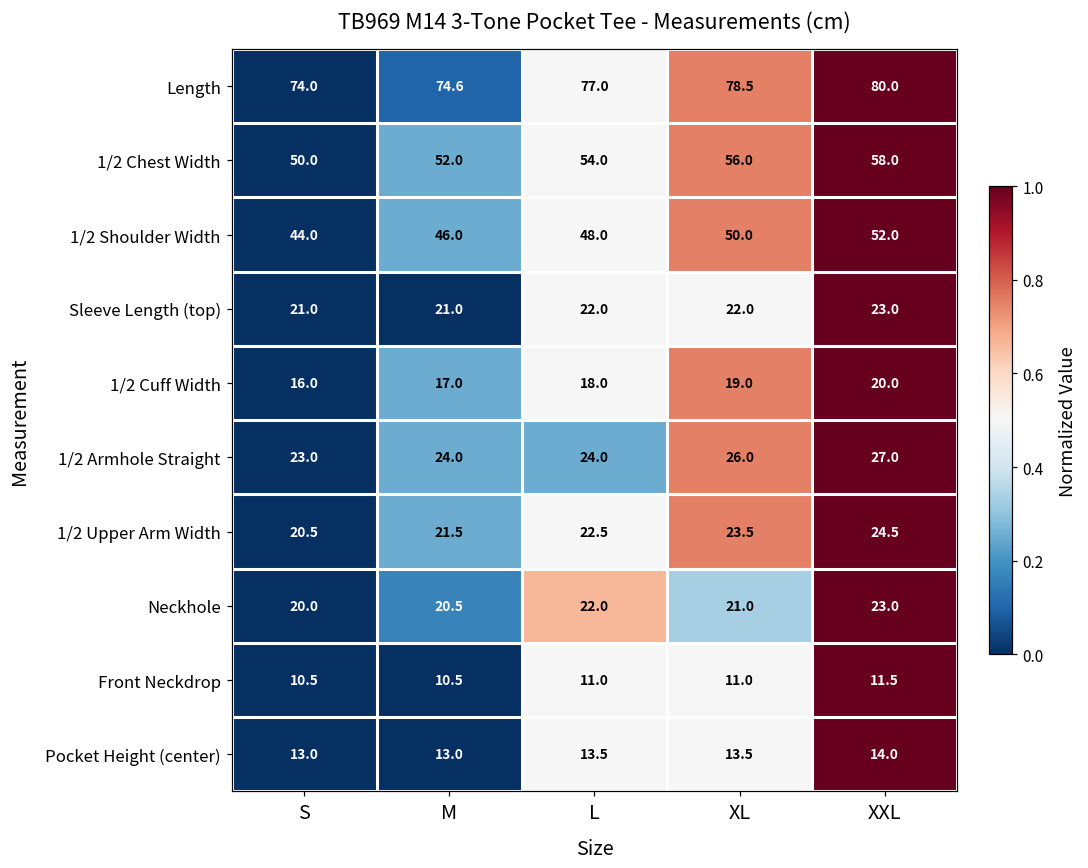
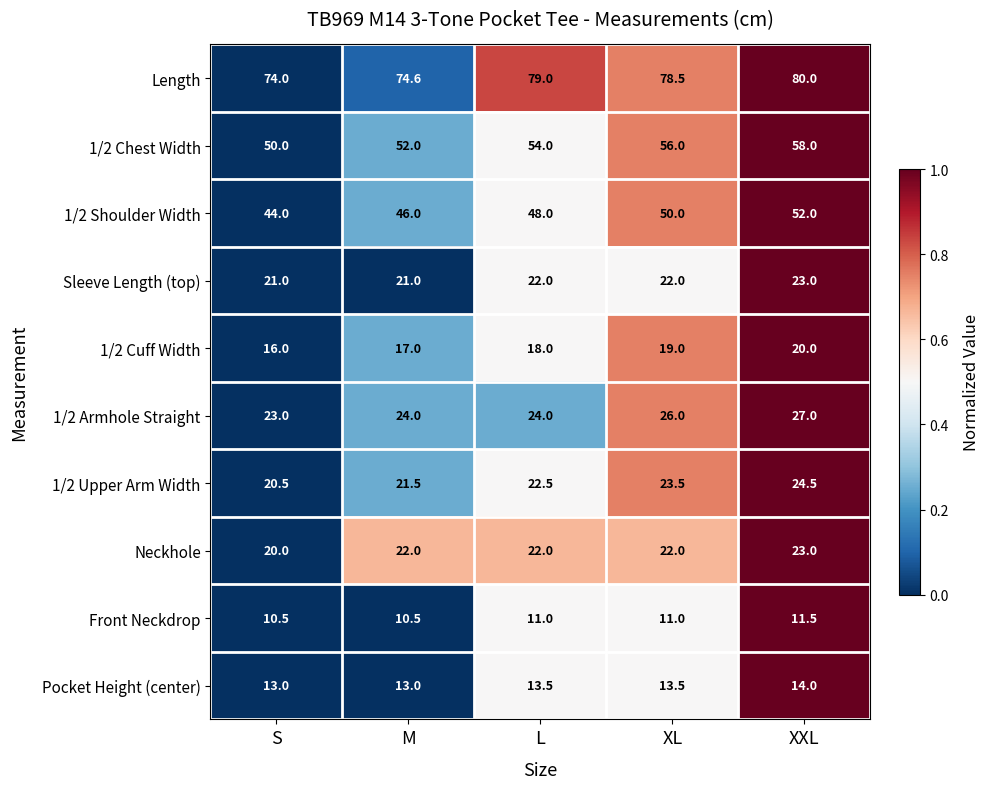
Length, L: 77.0 -> 79.0
Neckhole, M: 20.5 -> 22.0
Neckhole, XL: 21.0 -> 22.0
